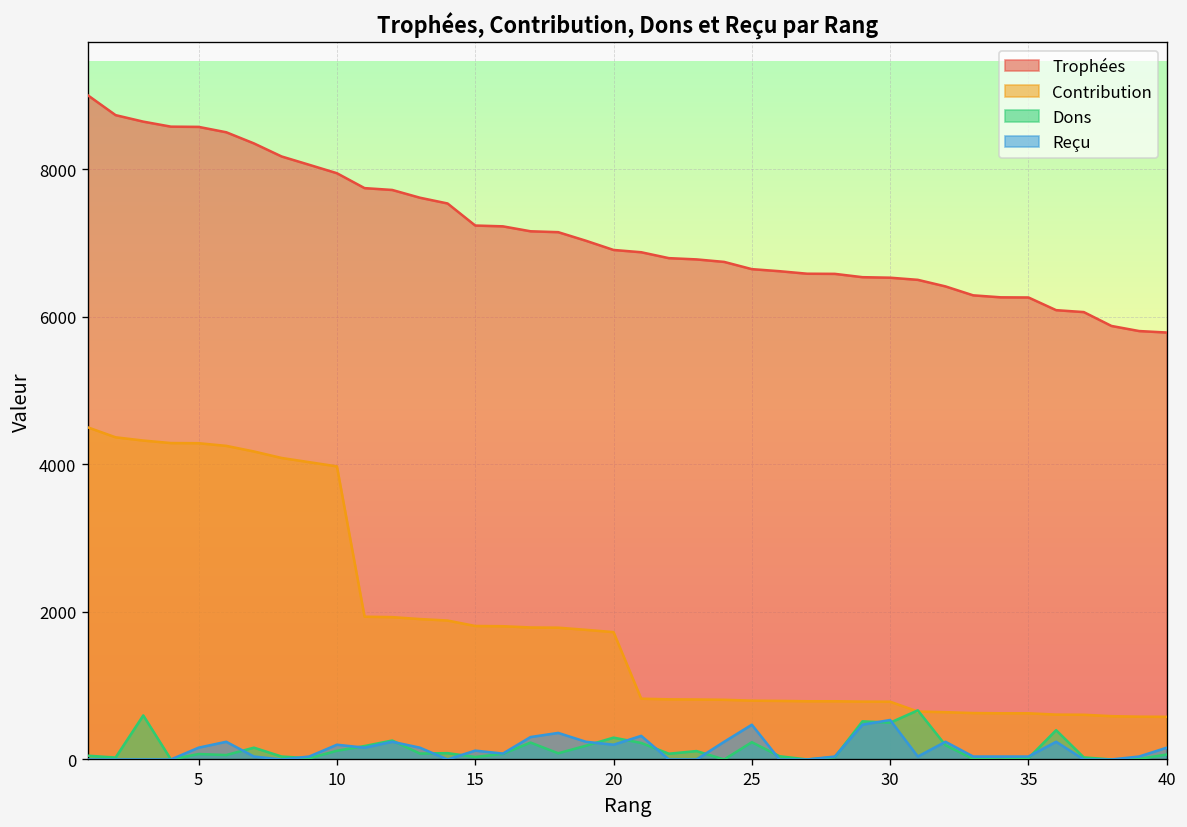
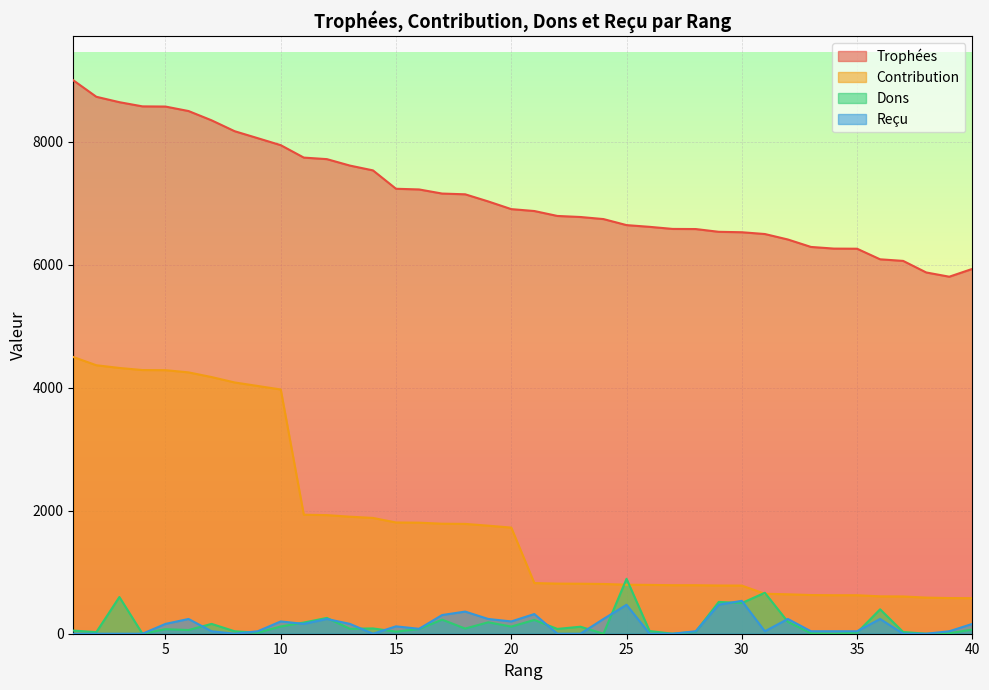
Dons, 20: 300 -> 100
Dons, 25: 200 -> 900
Trophées, 40: 5800 -> 5900
